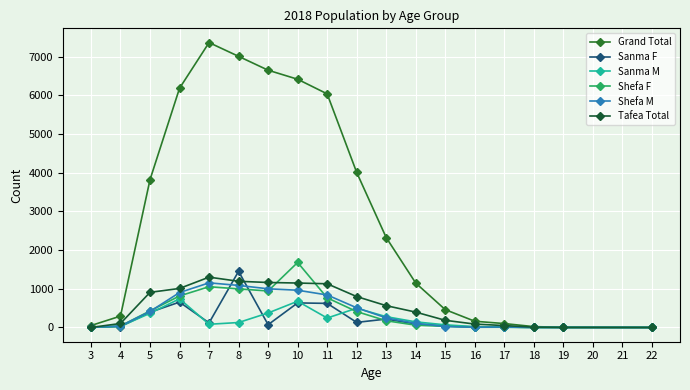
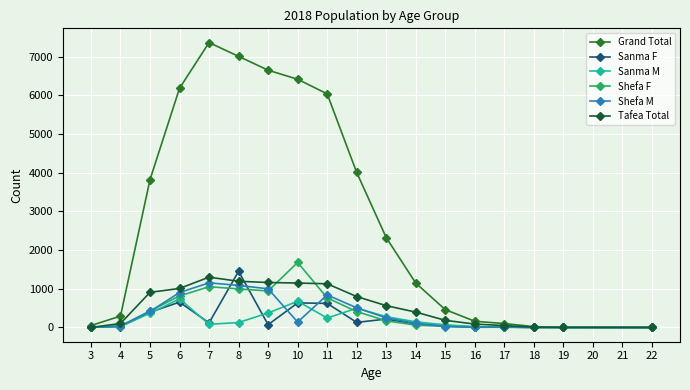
Shefa M, 10: 1000 -> 100
